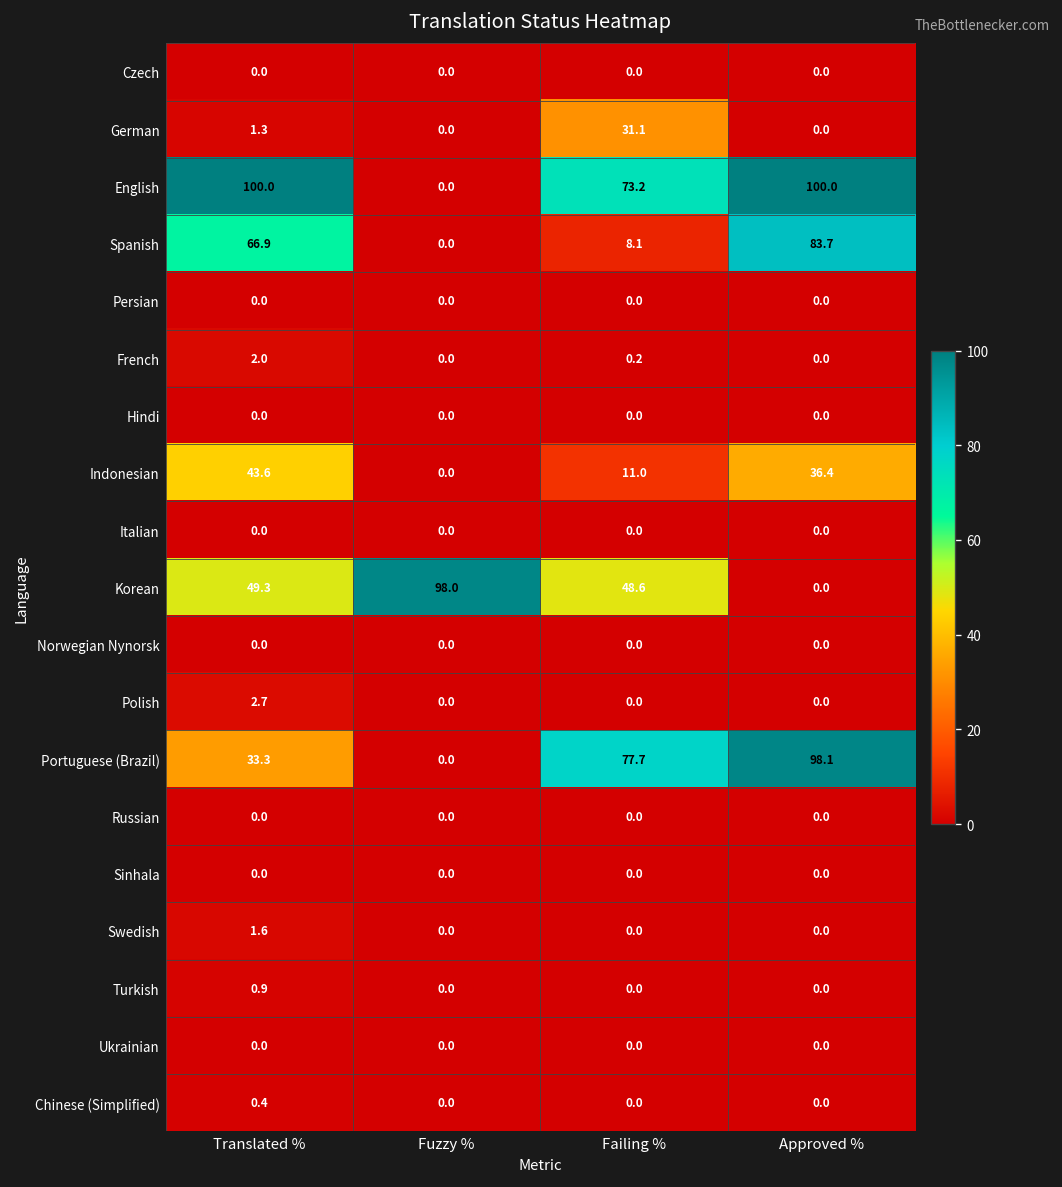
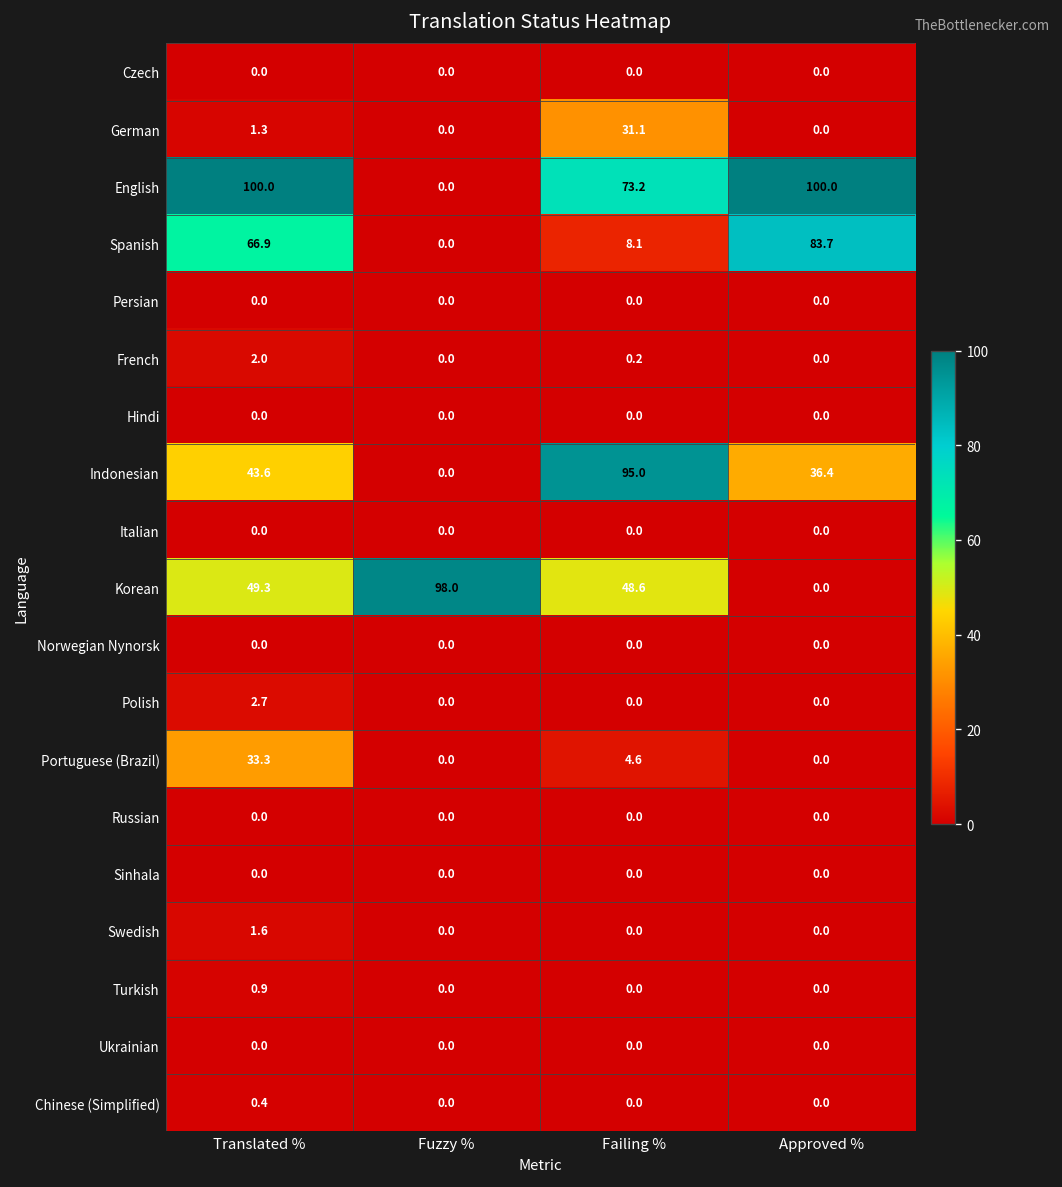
Indonesian, Failing %: 11.0 -> 95.0
Portuguese (Brazil), Failing %: 77.7 -> 4.6
Portuguese (Brazil), Approved %: 98.1 -> 0.0
